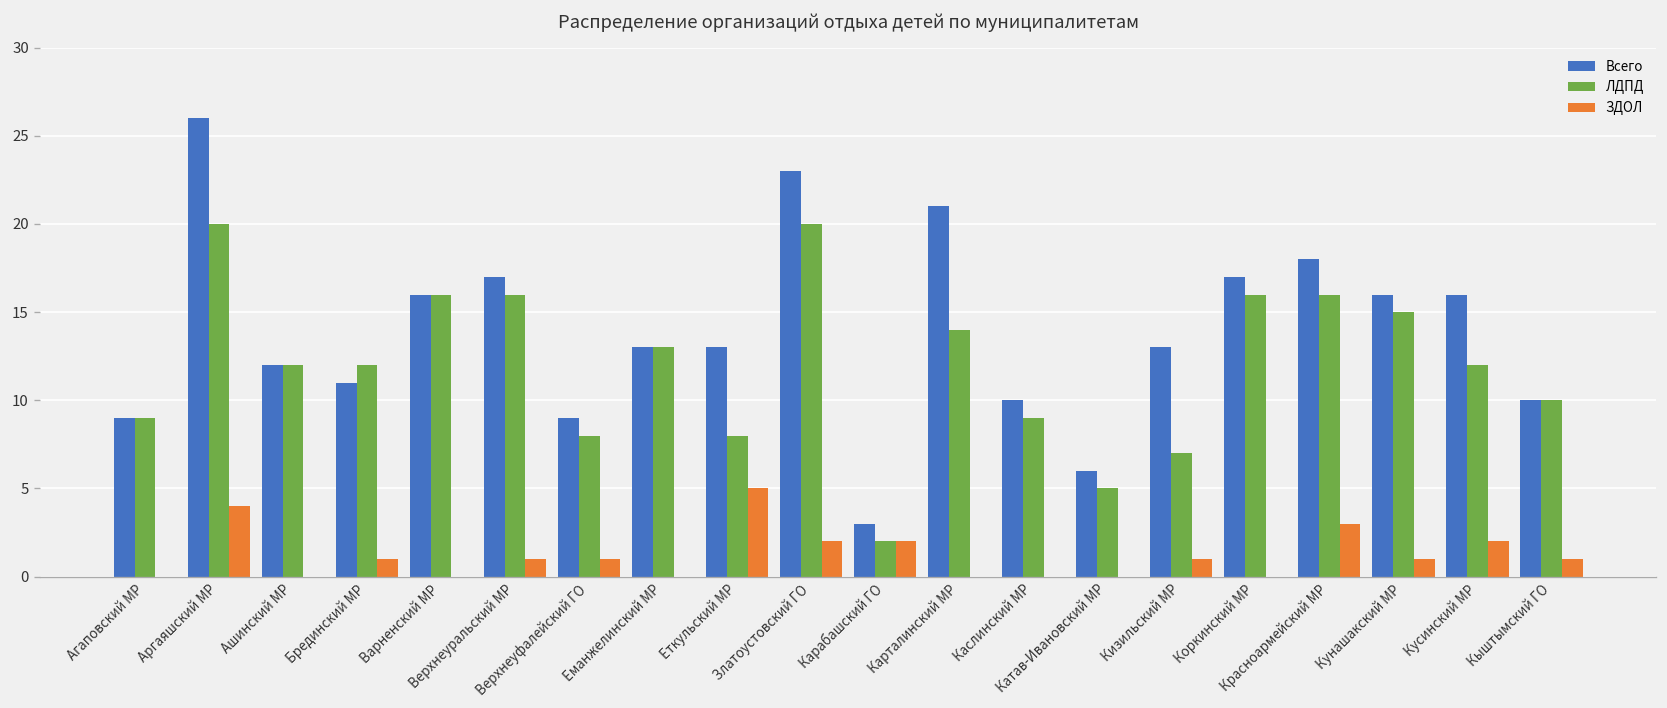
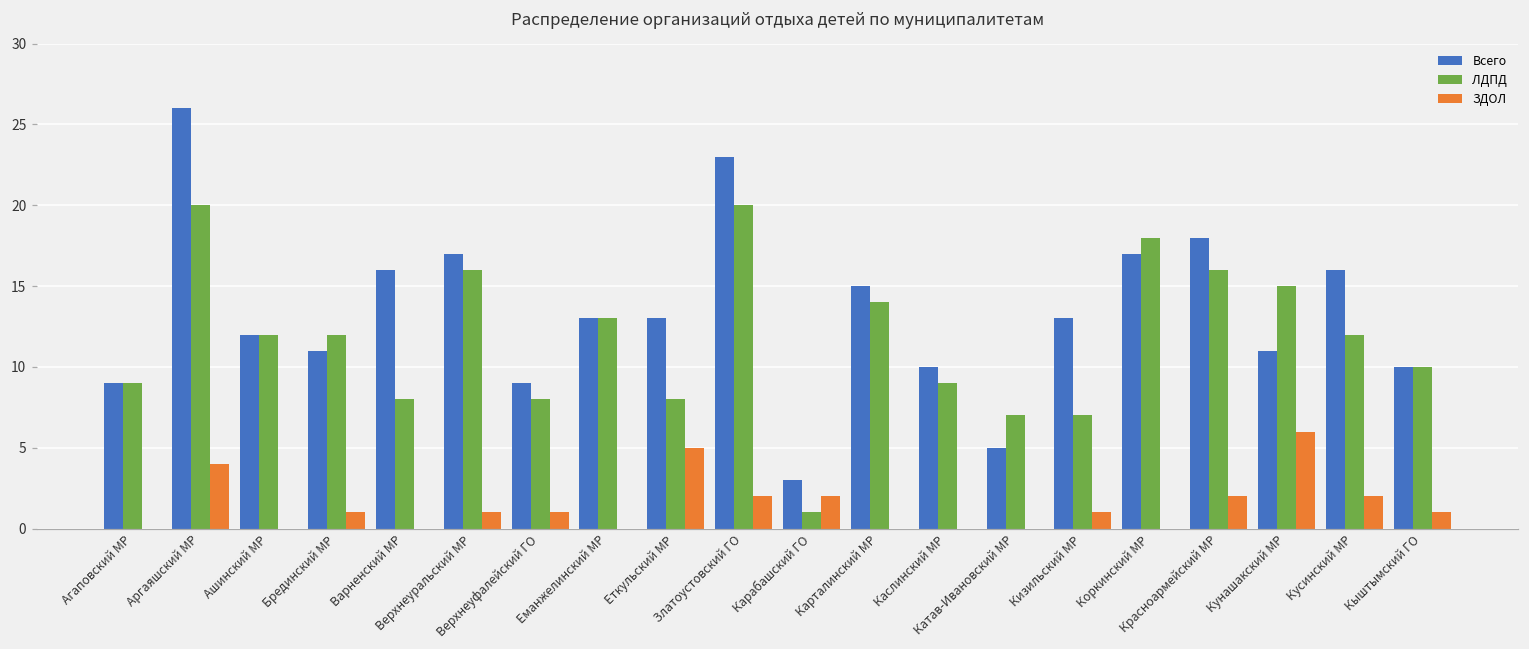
ЛДПД, Варненский МР: 16 -> 8
ЛДПД, Карабашский ГО: 2 -> 1
Всего, Карталинский МР: 21 -> 15
Всего, Катав-Ивановский МР: 6 -> 5
ЛДПД, Катав-Ивановский МР: 5 -> 7
ЛДПД, Коркинский МР: 16 -> 18
ЗДОЛ, Красноармейский МР: 3 -> 2
Всего, Кунашакский МР: 16 -> 11
ЗДОЛ, Кунашакский МР: 1 -> 6
